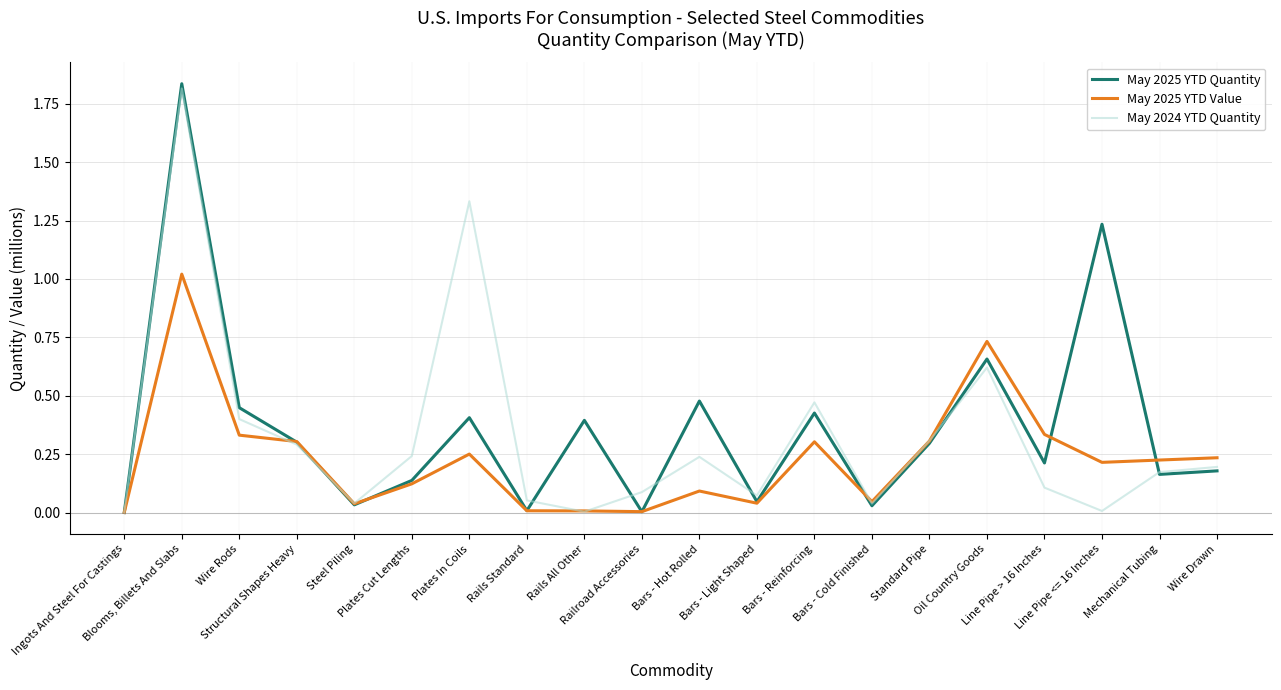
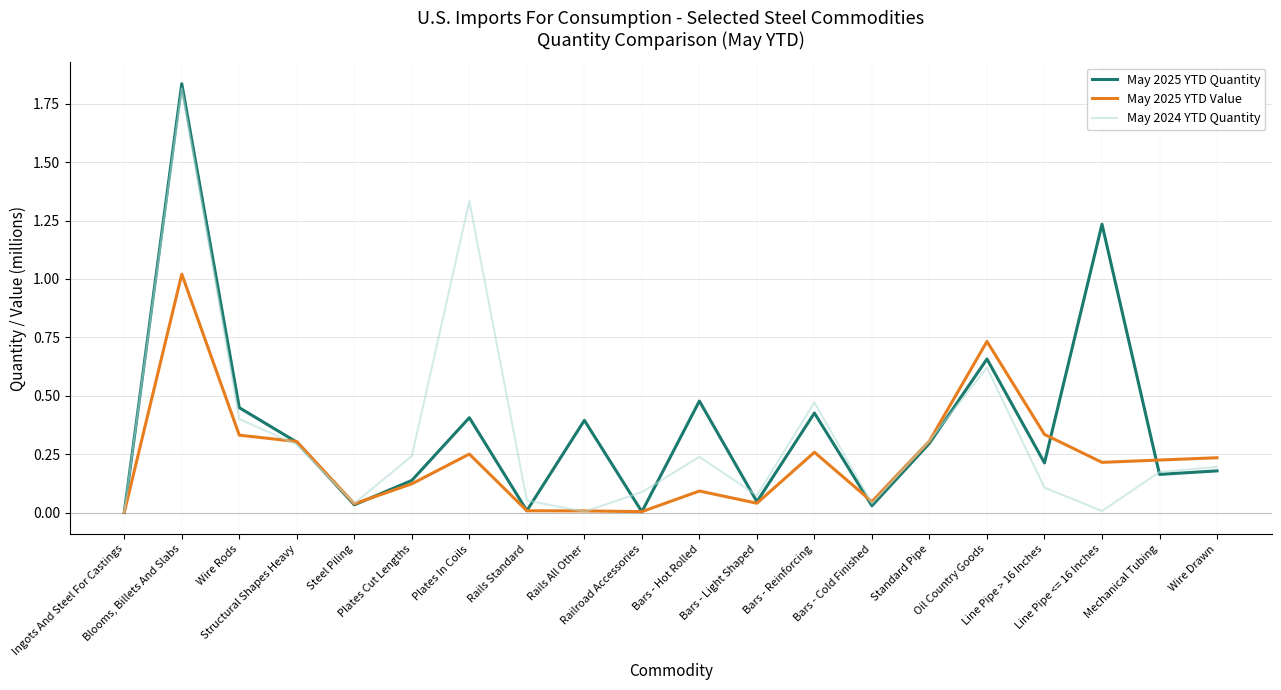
May 2025 YTD Value, Bars - Reinforcing: 0.30 -> 0.26
